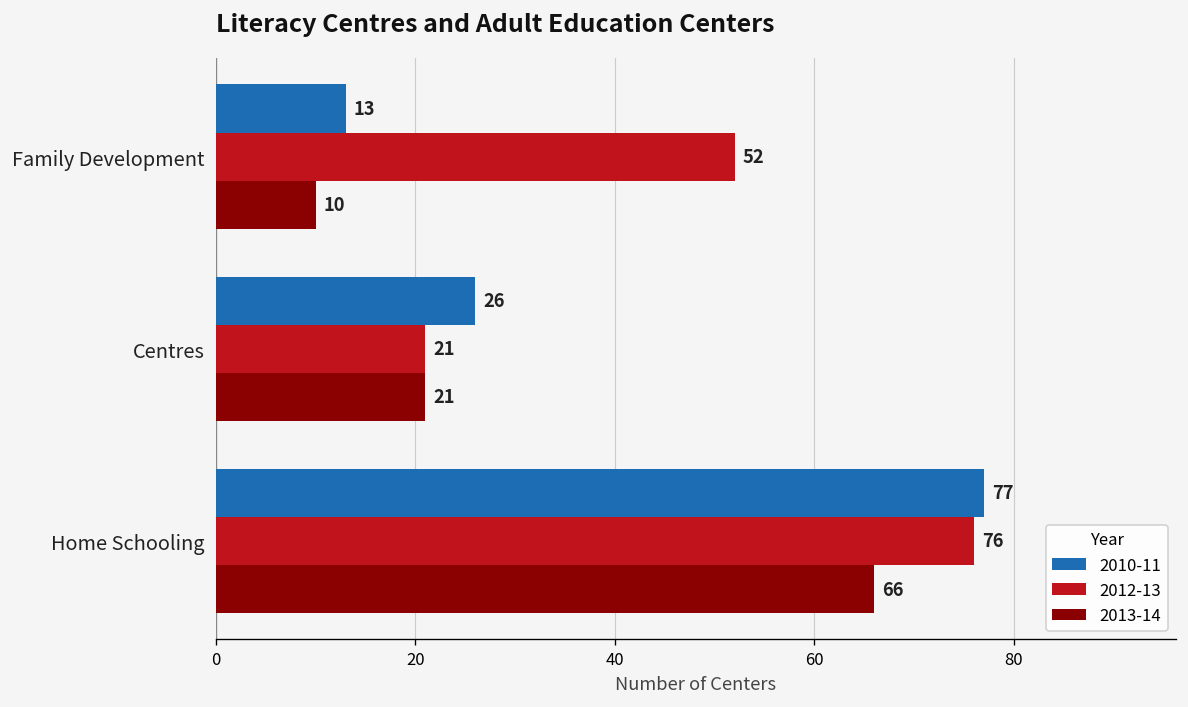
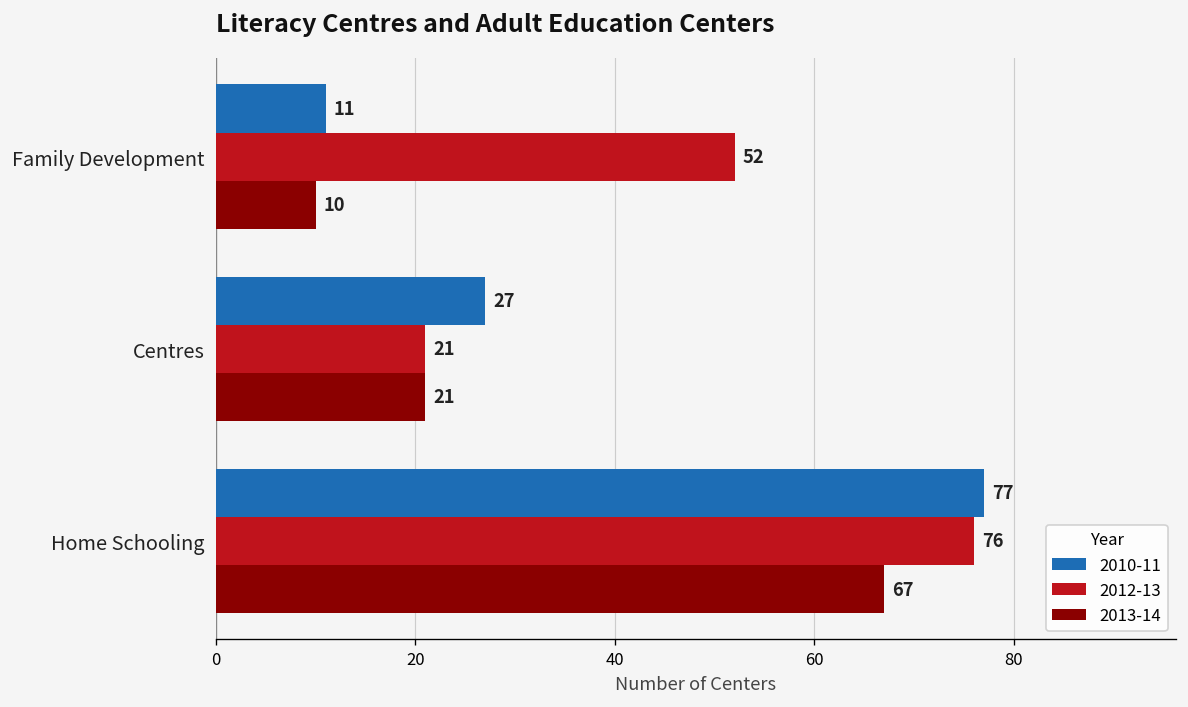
2010-11, Family Development: 13 -> 11
2010-11, Centres: 26 -> 27
2013-14, Home Schooling: 66 -> 67
